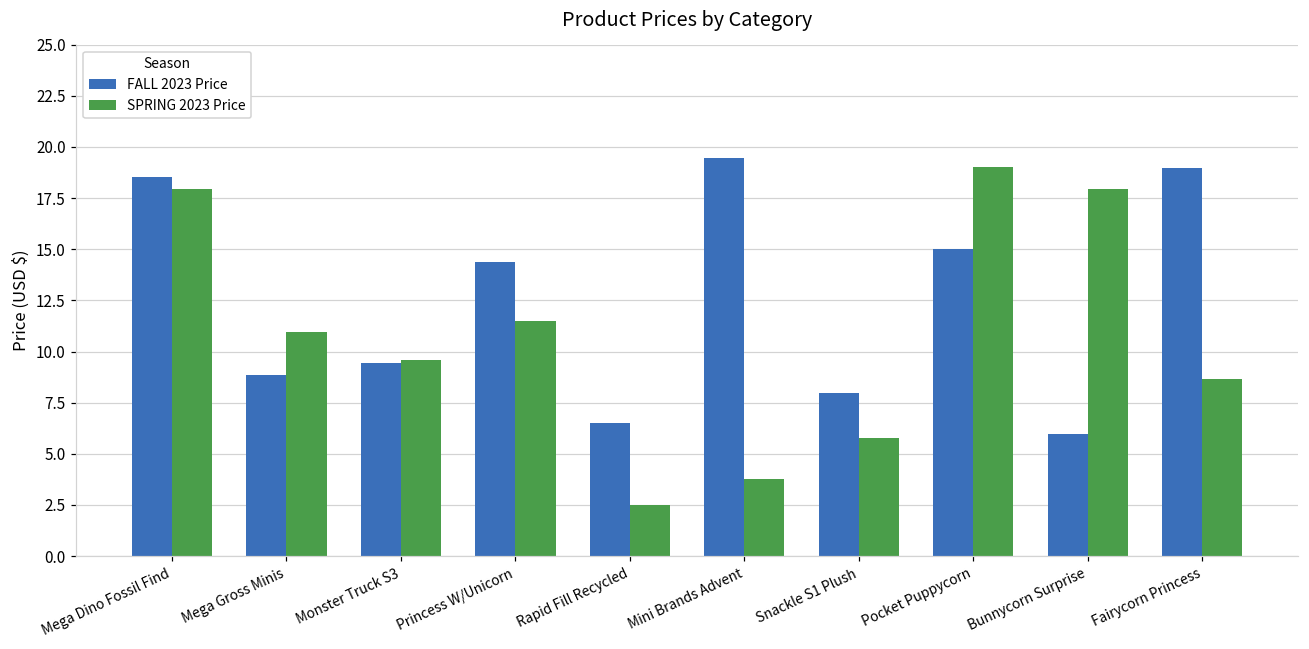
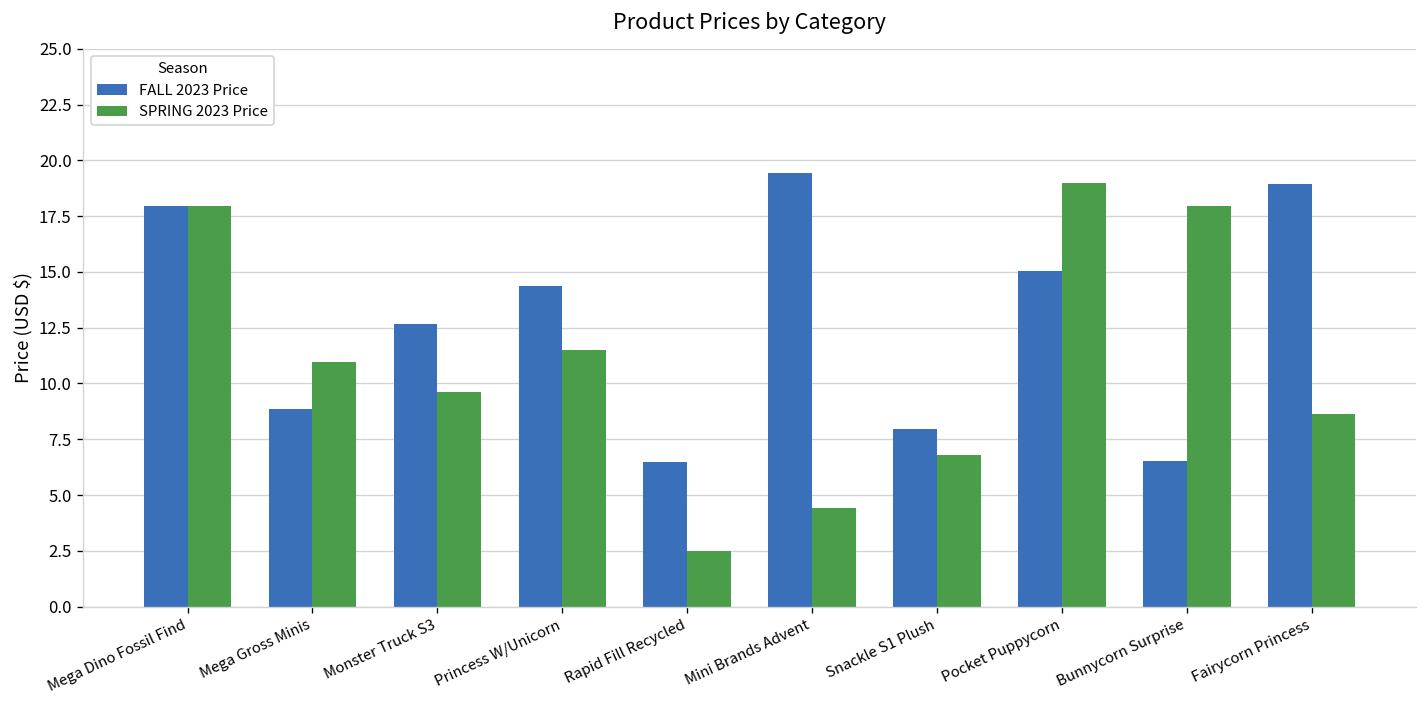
FALL 2023 Price, Mega Dino Fossil Find: 18.6 -> 18.0
FALL 2023 Price, Monster Truck S3: 9.5 -> 12.7
SPRING 2023 Price, Mini Brands Advent: 3.8 -> 4.4
SPRING 2023 Price, Snackle S1 Plush: 5.8 -> 6.8
FALL 2023 Price, Bunnycorn Surprise: 6.0 -> 6.5
